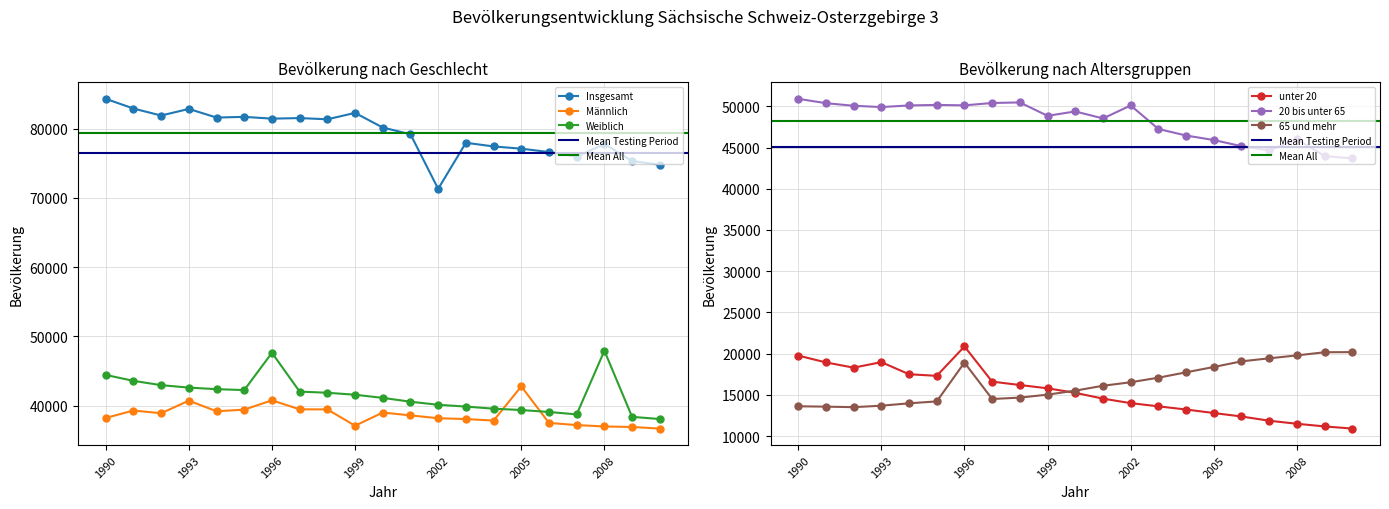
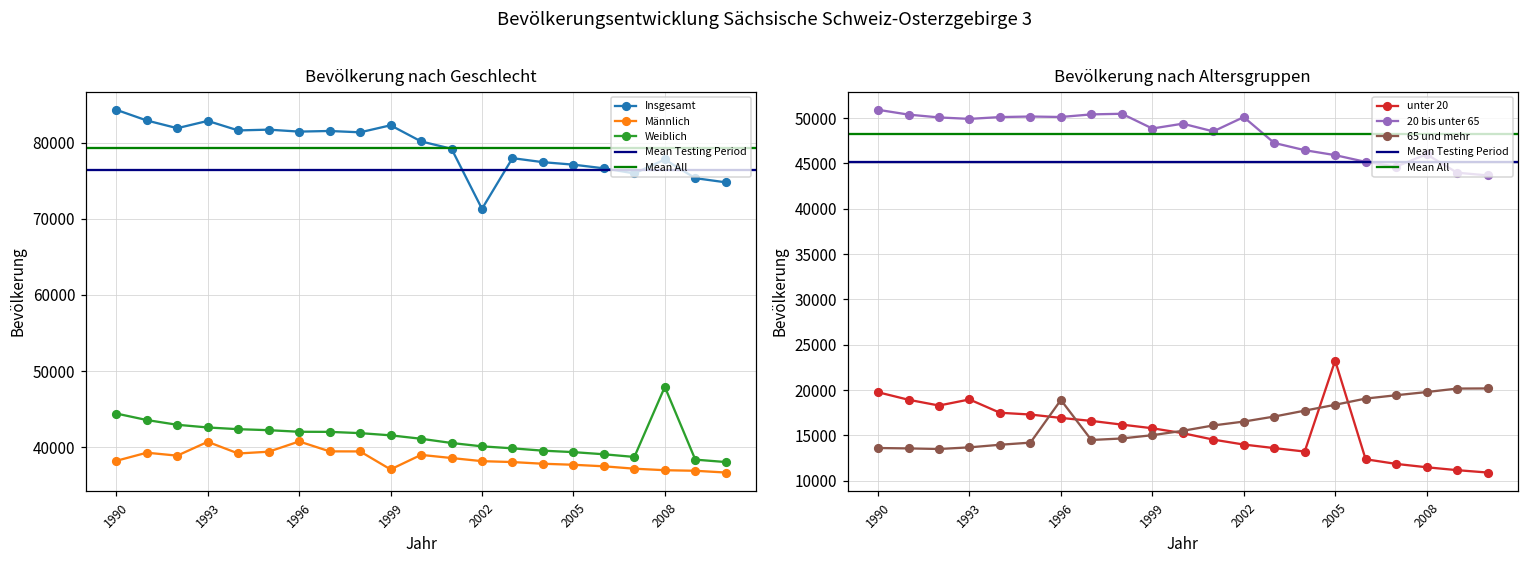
Bevölkerung nach Geschlecht, Weiblich, 1996: 48000 -> 42000
Bevölkerung nach Geschlecht, Männlich, 2005: 43000 -> 38000
Bevölkerung nach Altersgruppen, unter 20, 1996: 21000 -> 17000
Bevölkerung nach Altersgruppen, unter 20, 2005: 13000 -> 23000
